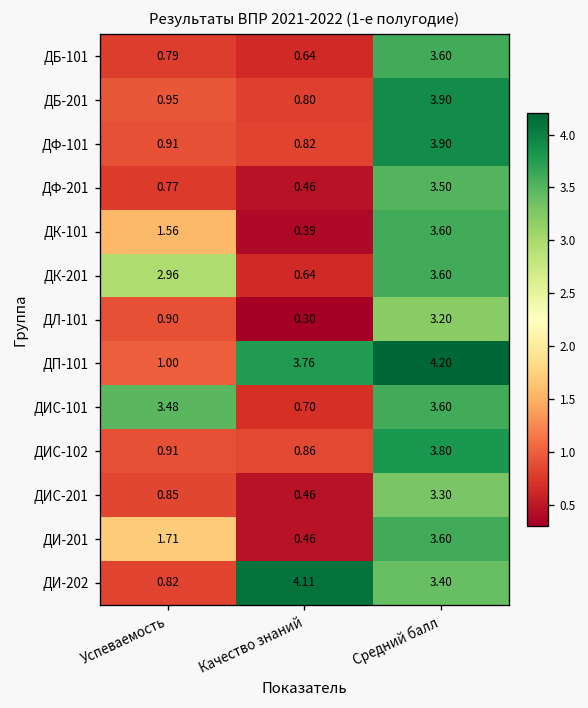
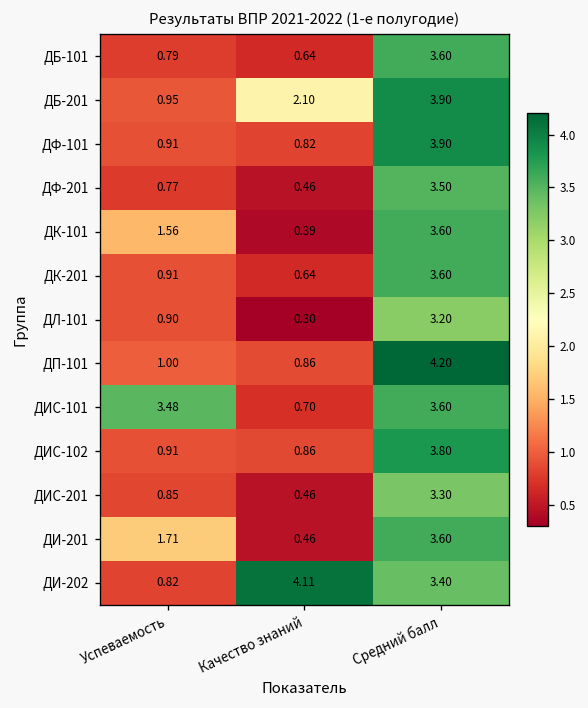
ДБ-201, Качество знаний: 0.80 -> 2.10
ДК-201, Успеваемость: 2.96 -> 0.91
ДП-101, Качество знаний: 3.76 -> 0.86
